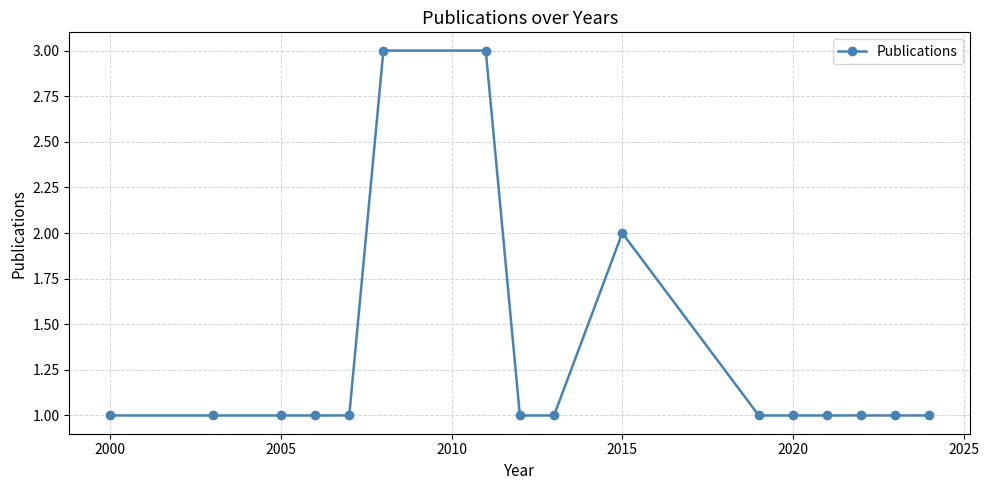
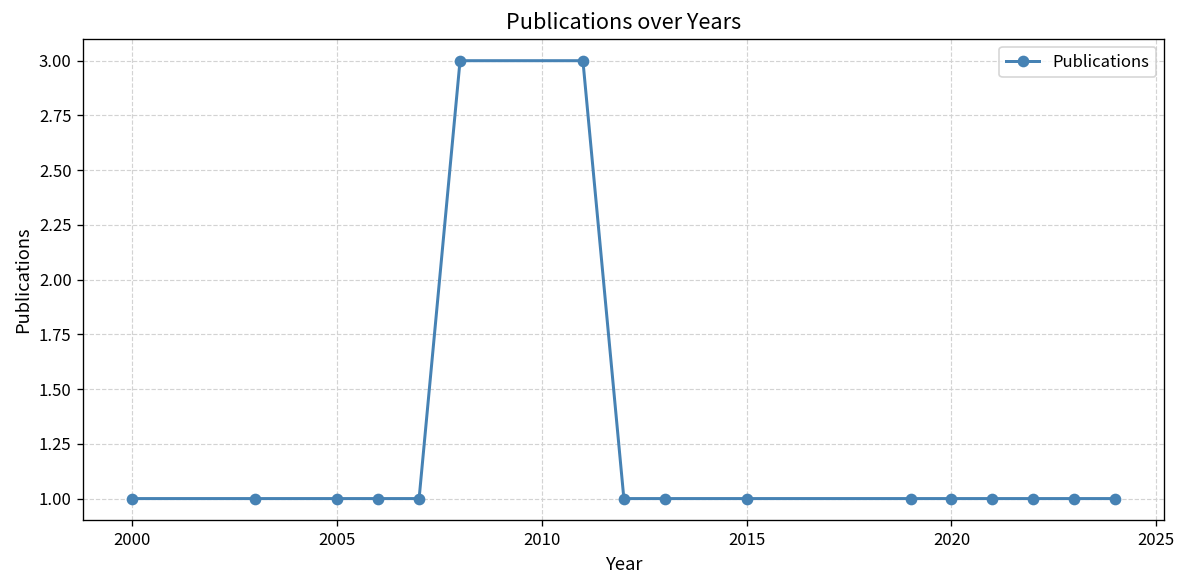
2015: 2 -> 1
